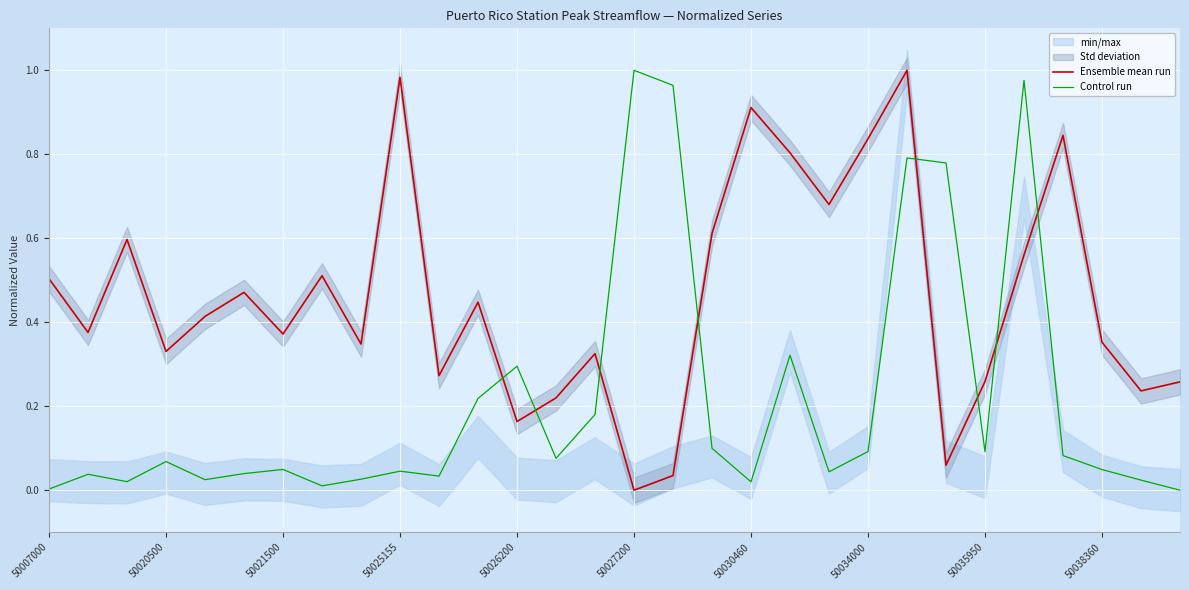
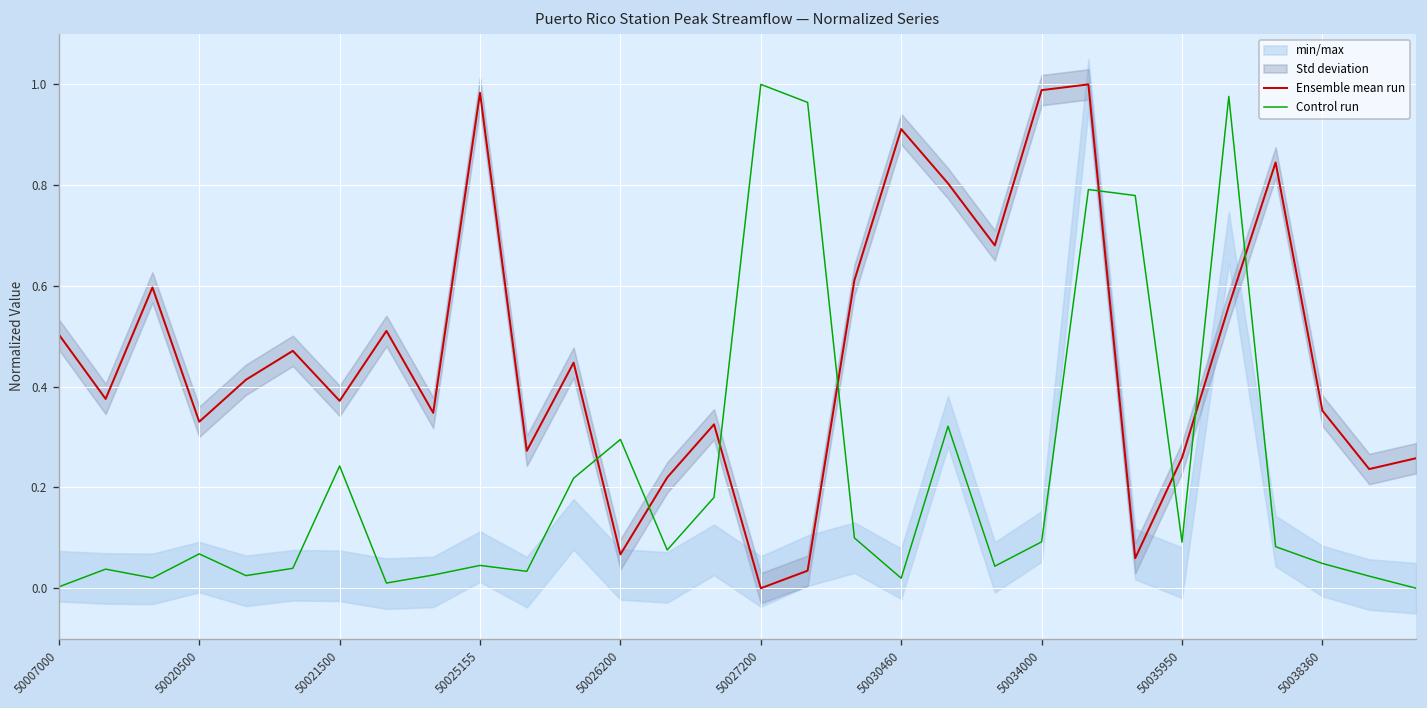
Control run, 50021500: 0.05 -> 0.24
Ensemble mean run, 50026200: 0.16 -> 0.07
Ensemble mean run, 50034000: 0.84 -> 0.99
